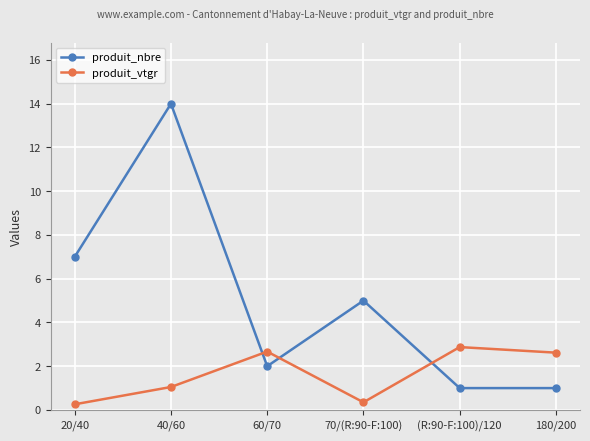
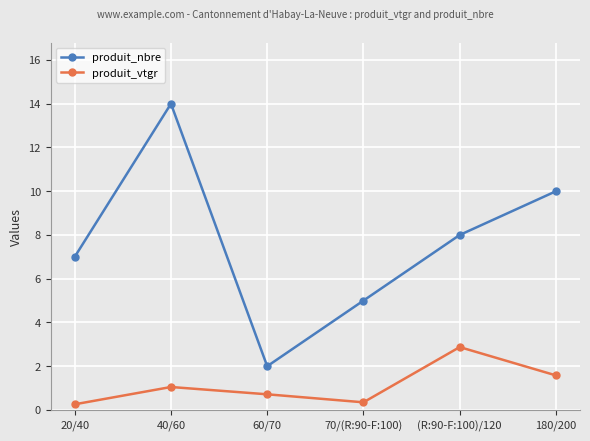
produit_vtgr, 60/70: 2.7 -> 0.7
produit_nbre, (R:90-F:100)/120: 1 -> 8
produit_nbre, 180/200: 1 -> 10
produit_vtgr, 180/200: 2.6 -> 1.6
